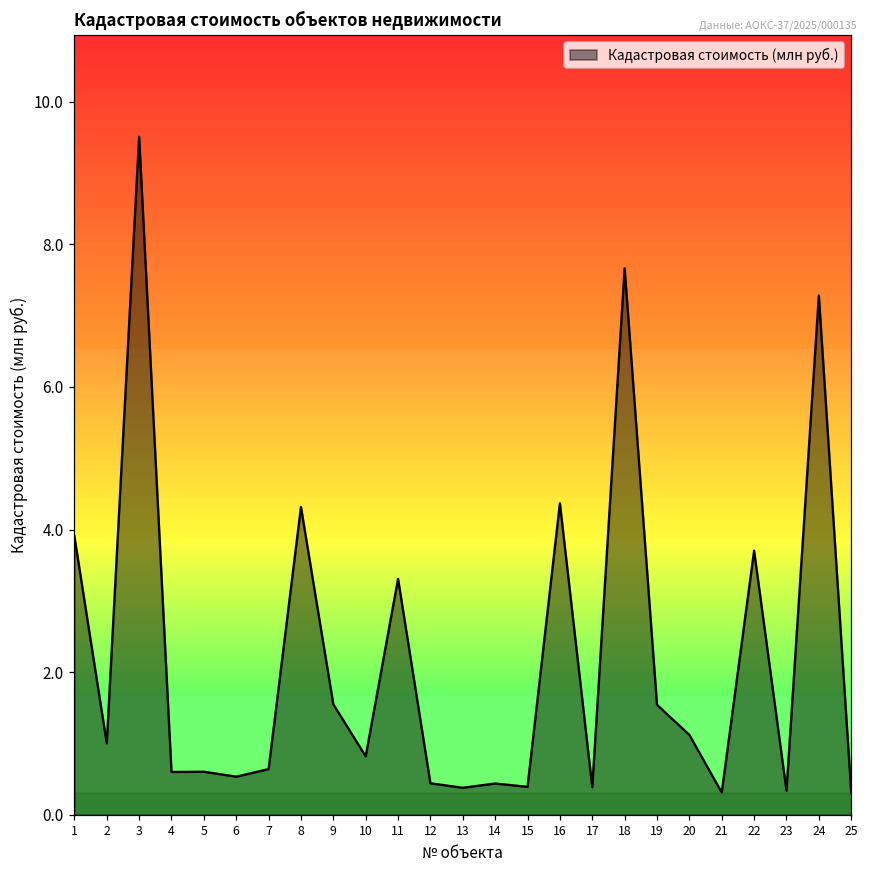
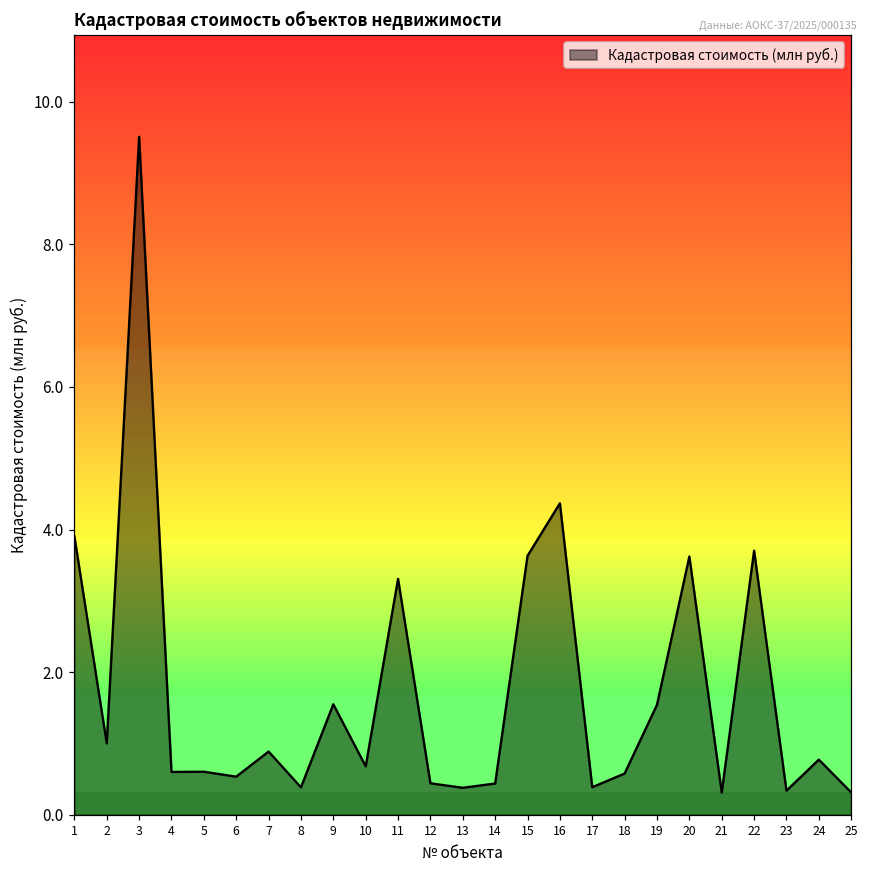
7: 0.6 -> 0.9
8: 4.3 -> 0.4
10: 0.8 -> 0.7
15: 0.4 -> 3.6
18: 7.7 -> 0.6
20: 1.1 -> 3.6
24: 7.3 -> 0.8
